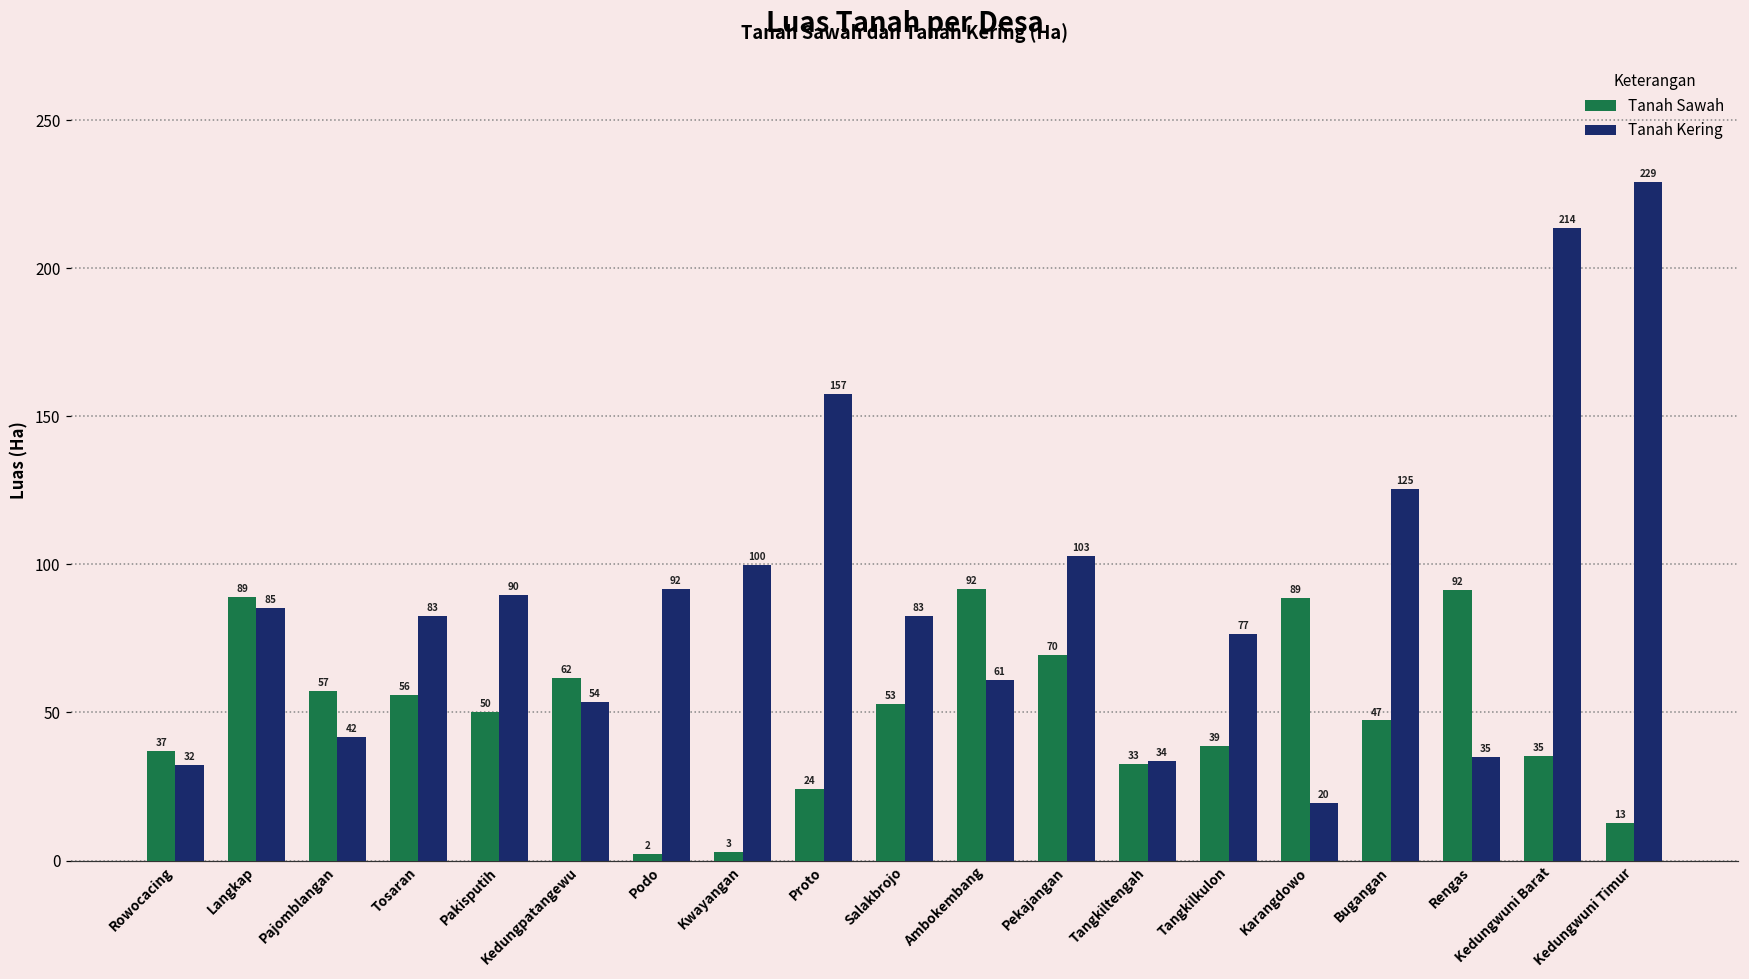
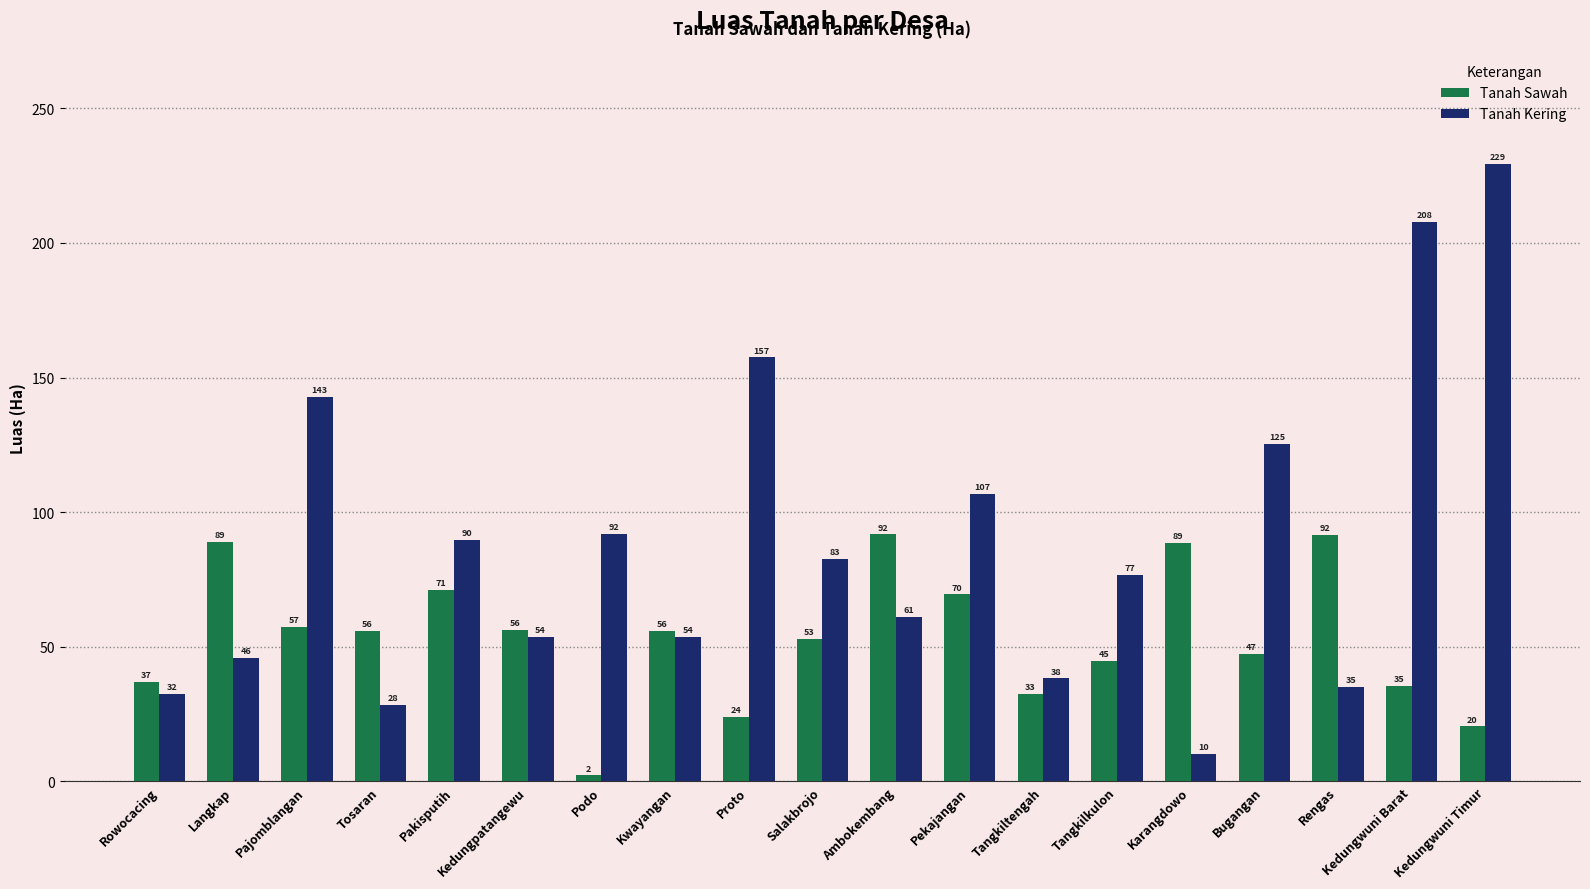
Tanah Kering, Langkap: 85 -> 46
Tanah Kering, Pajomblangan: 42 -> 143
Tanah Kering, Tosaran: 83 -> 28
Tanah Sawah, Pakisputih: 50 -> 71
Tanah Sawah, Kedungpatangewu: 62 -> 56
Tanah Sawah, Kwayangan: 3 -> 56
Tanah Kering, Kwayangan: 100 -> 54
Tanah Kering, Pekajangan: 103 -> 107
Tanah Kering, Tangkiltengah: 34 -> 38
Tanah Sawah, Tangkilkulon: 39 -> 45
Tanah Kering, Karangdowo: 20 -> 10
Tanah Kering, Kedungwuni Barat: 214 -> 208
Tanah Sawah, Kedungwuni Timur: 13 -> 20
